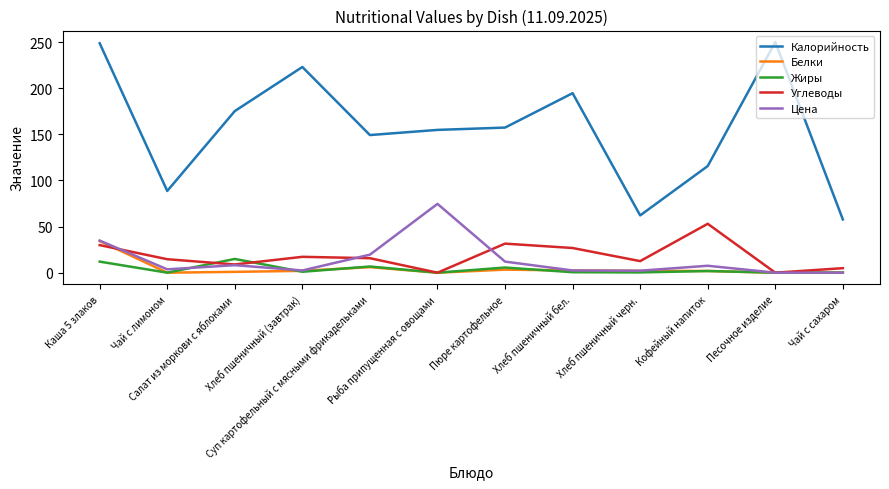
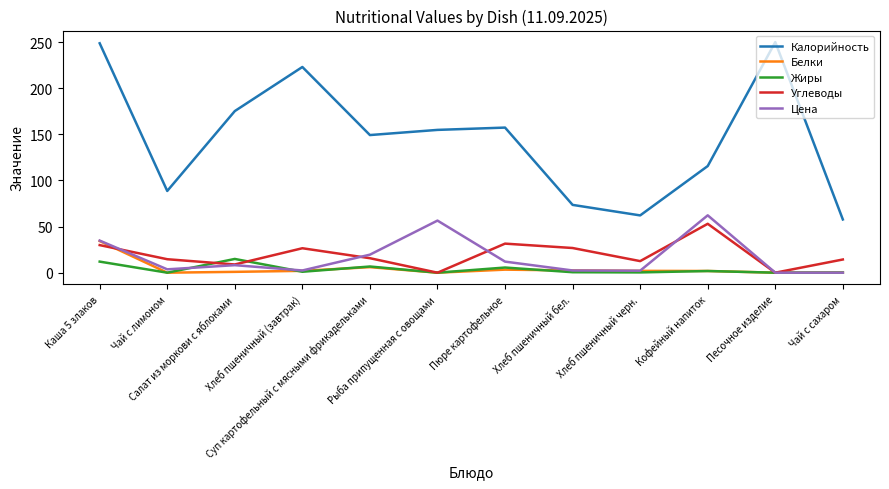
Углеводы, Хлеб пшеничный (завтрак): 20 -> 30
Цена, Рыба припущенная с овощами: 70 -> 60
Калорийность, Хлеб пшеничный бел.: 190 -> 70
Цена, Кофейный напиток: 10 -> 60
Углеводы, Чай с сахаром: 0 -> 10
